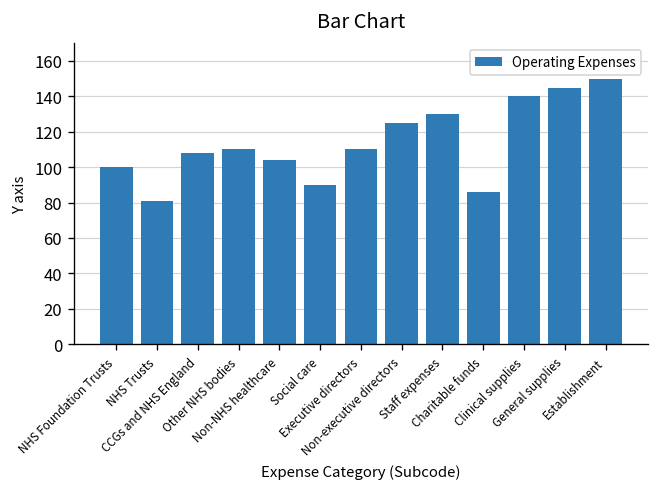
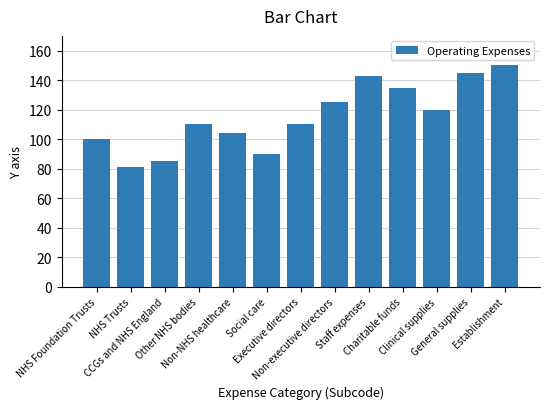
CCGs and NHS England: 108 -> 85
Staff expenses: 130 -> 143
Charitable funds: 86 -> 135
Clinical supplies: 140 -> 120
